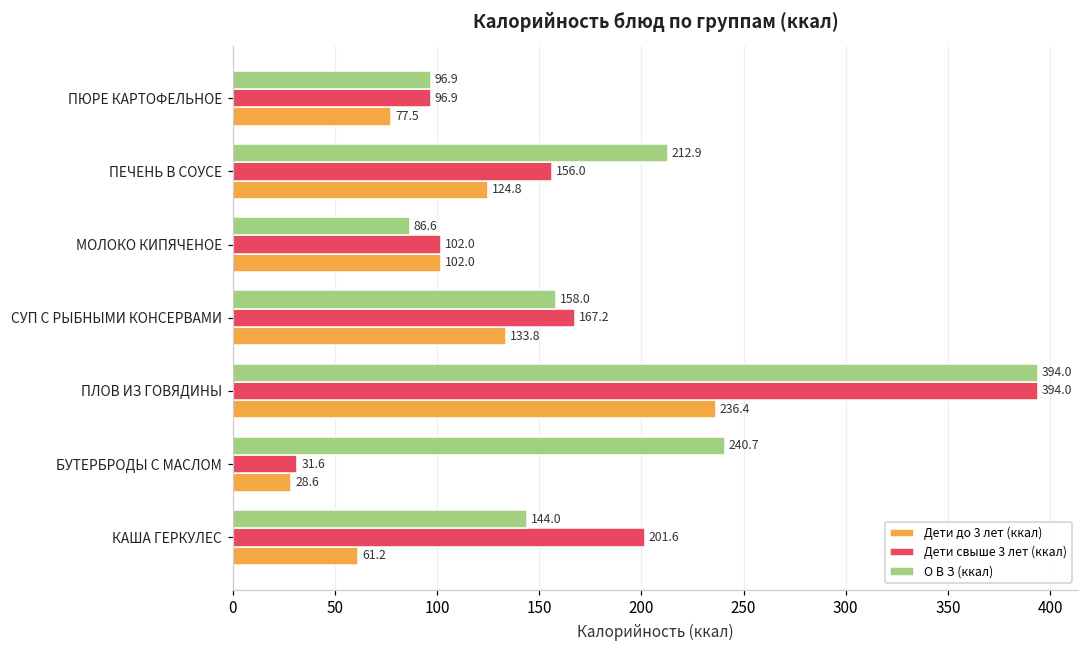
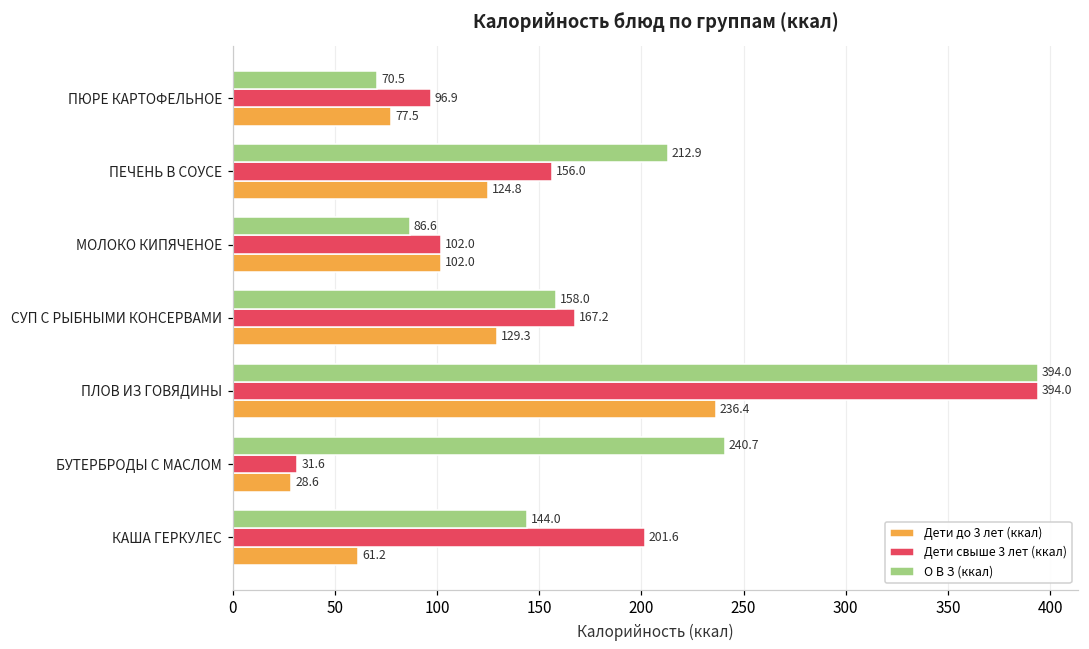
О В З (ккал), ПЮРЕ КАРТОФЕЛЬНОЕ: 96.9 -> 70.5
Дети до 3 лет (ккал), СУП С РЫБНЫМИ КОНСЕРВАМИ: 133.8 -> 129.3
